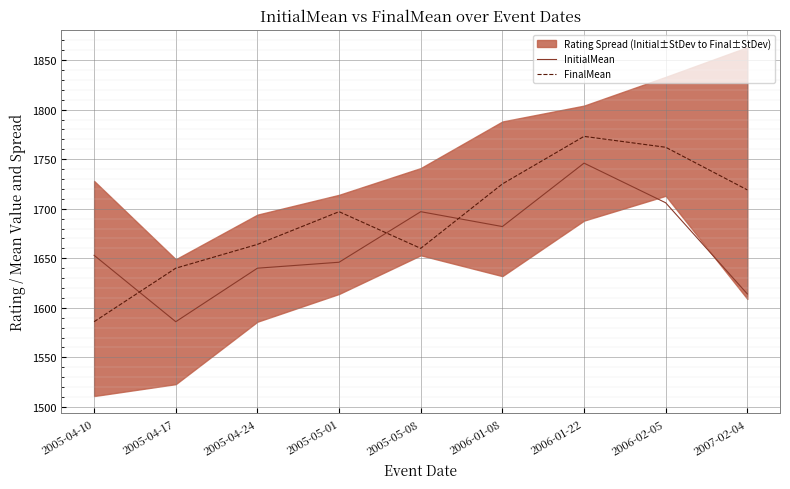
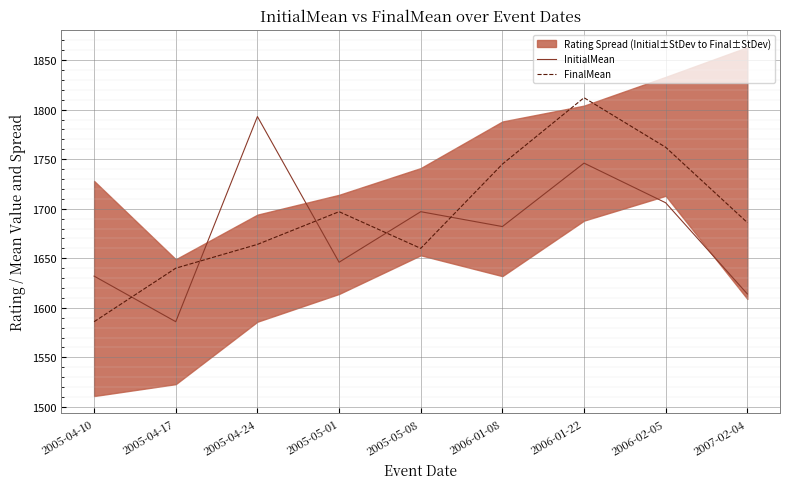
InitialMean, 2005-04-10: 1650 -> 1630
InitialMean, 2005-04-24: 1640 -> 1790
FinalMean, 2006-01-08: 1730 -> 1750
FinalMean, 2006-01-22: 1770 -> 1810
FinalMean, 2007-02-04: 1720 -> 1690
